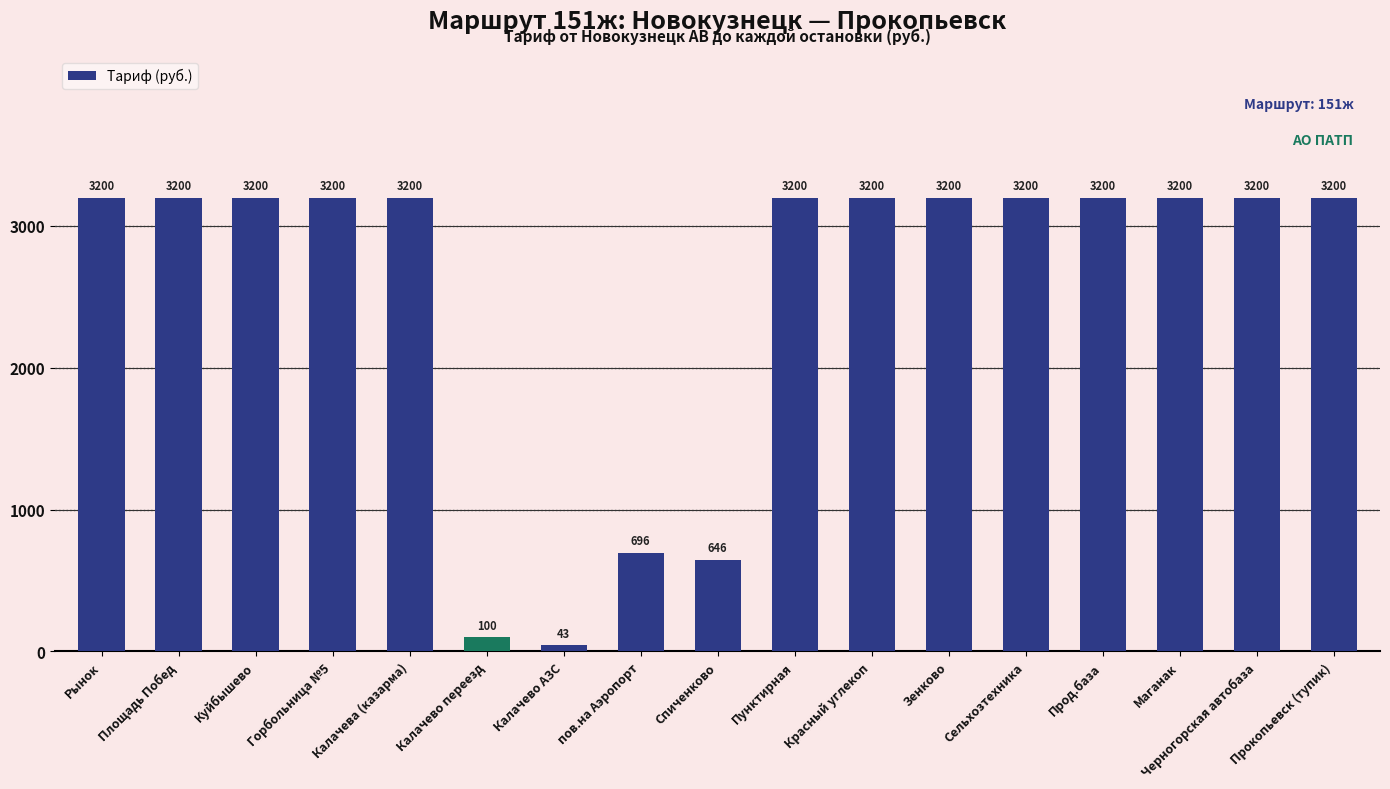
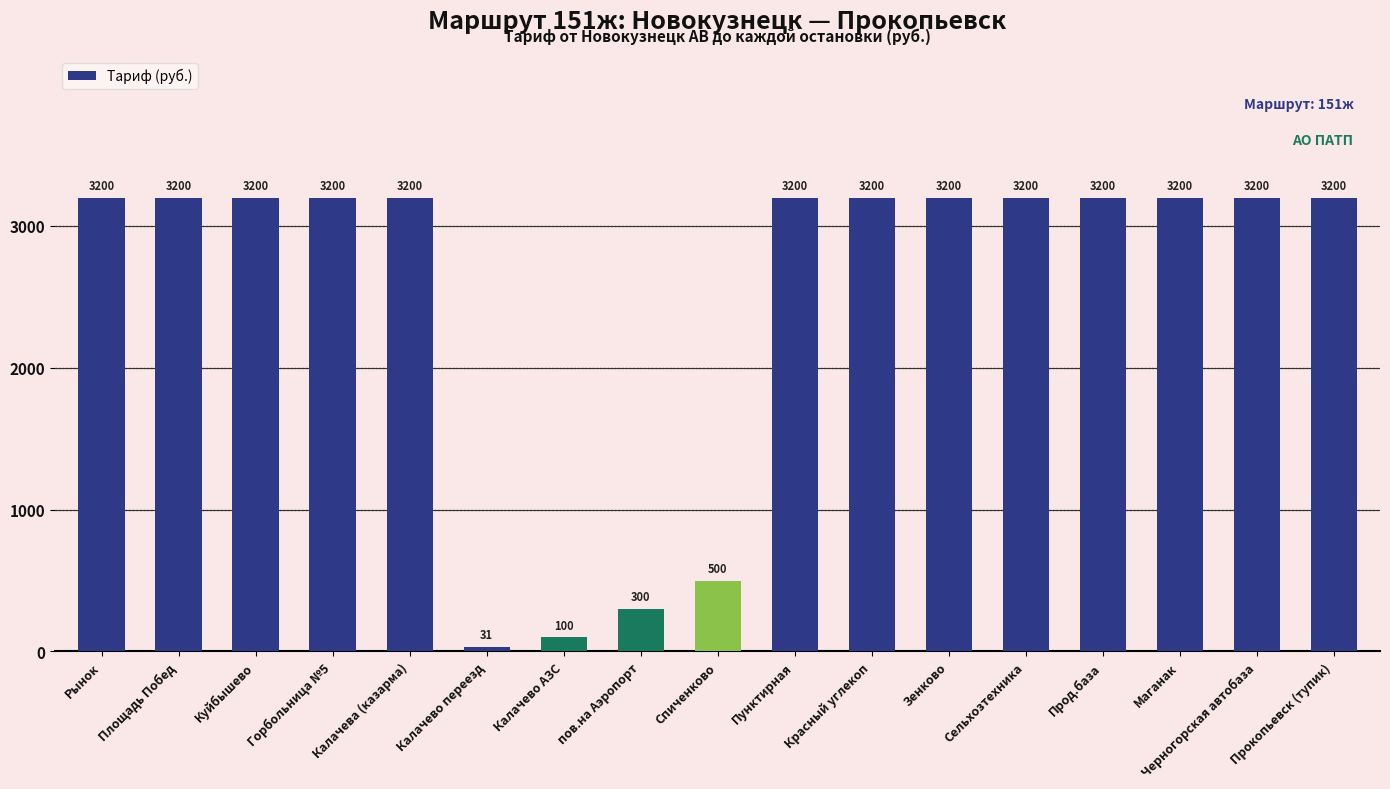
Калачево переезд: 100 -> 31
Калачево АЗС: 43 -> 100
пов.на Аэропорт: 696 -> 300
Спиченково: 646 -> 500
